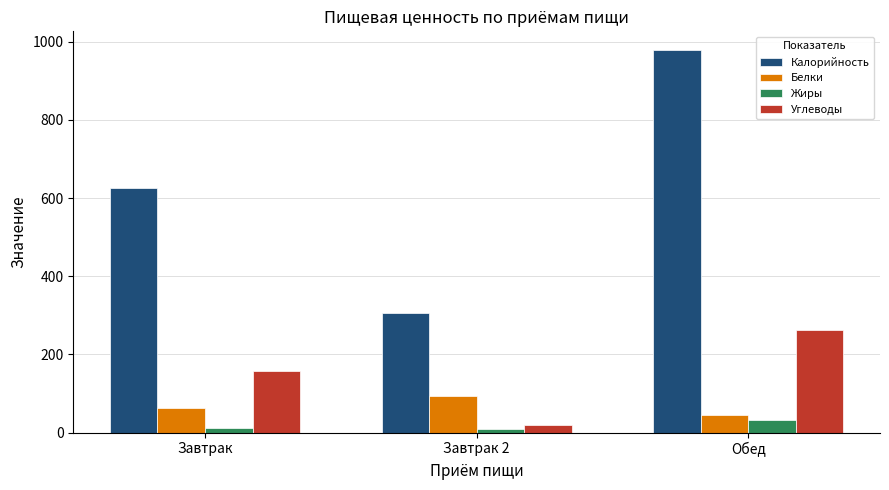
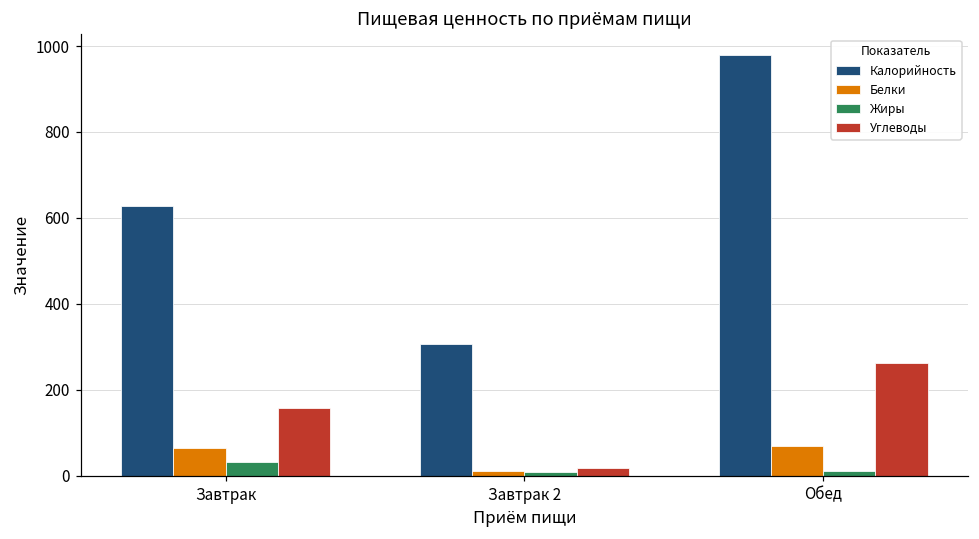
Жиры, Завтрак: 10 -> 30
Белки, Завтрак 2: 90 -> 10
Белки, Обед: 40 -> 70
Жиры, Обед: 30 -> 10
